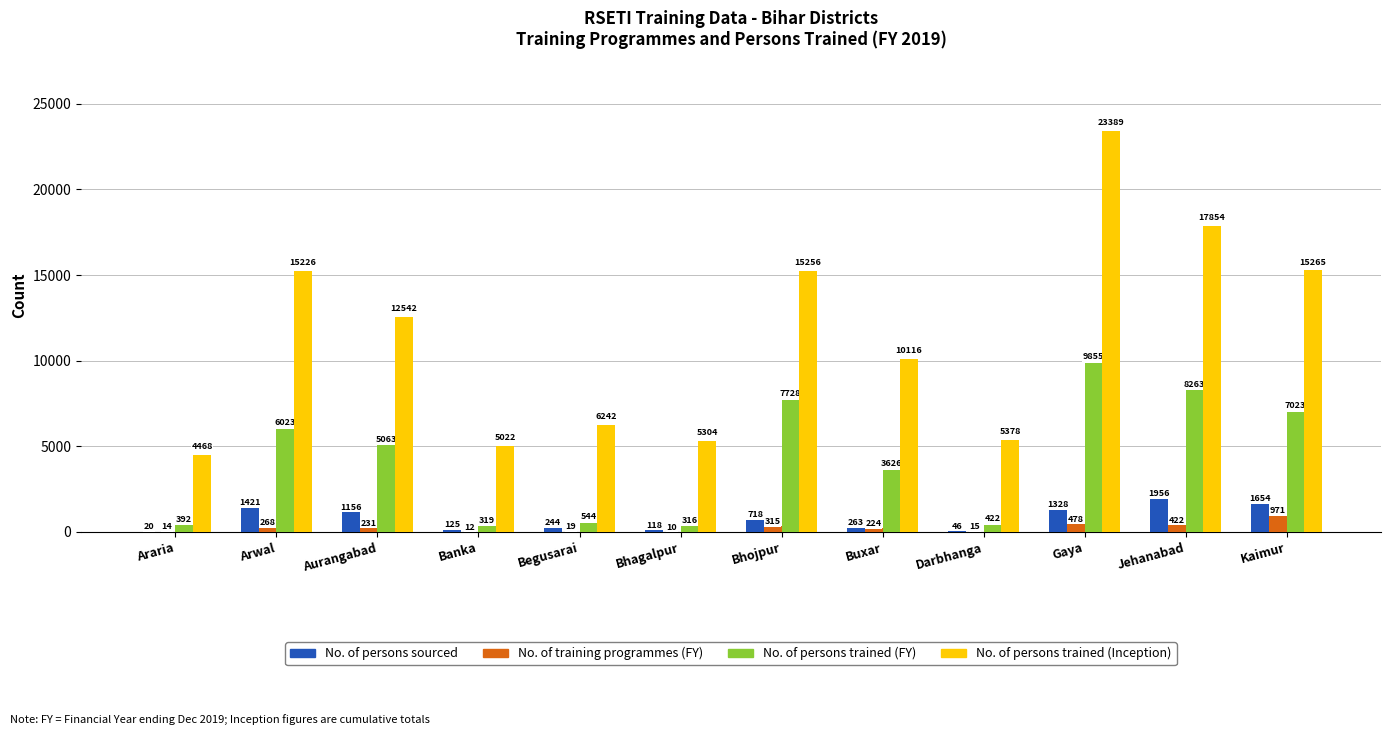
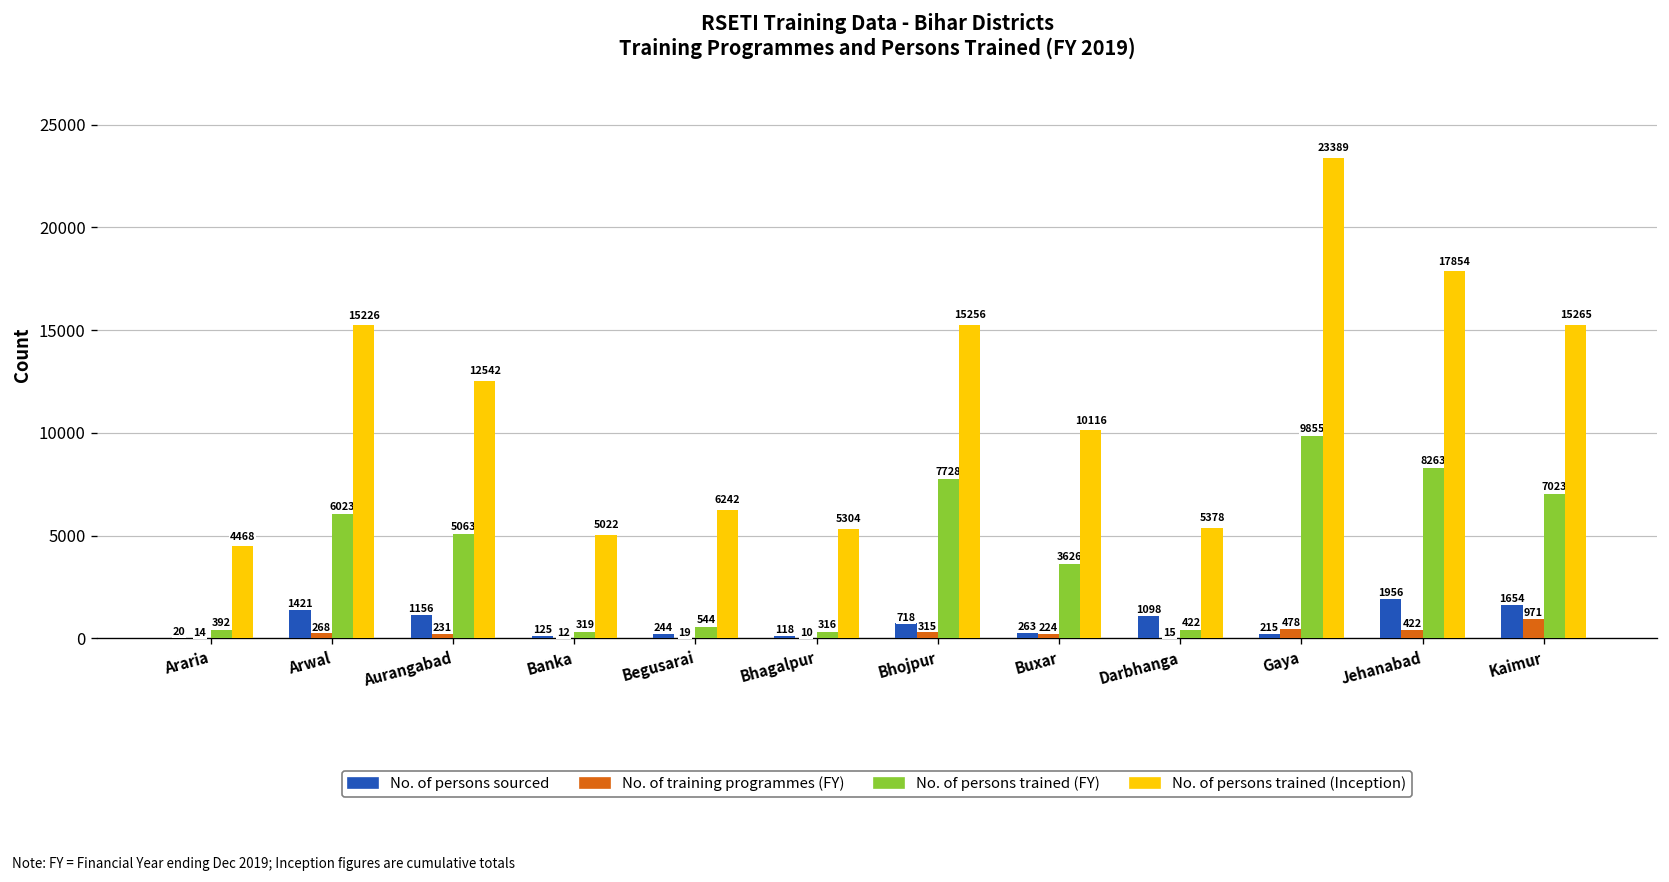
No. of persons sourced, Darbhanga: 46 -> 1098
No. of persons sourced, Gaya: 1328 -> 215
